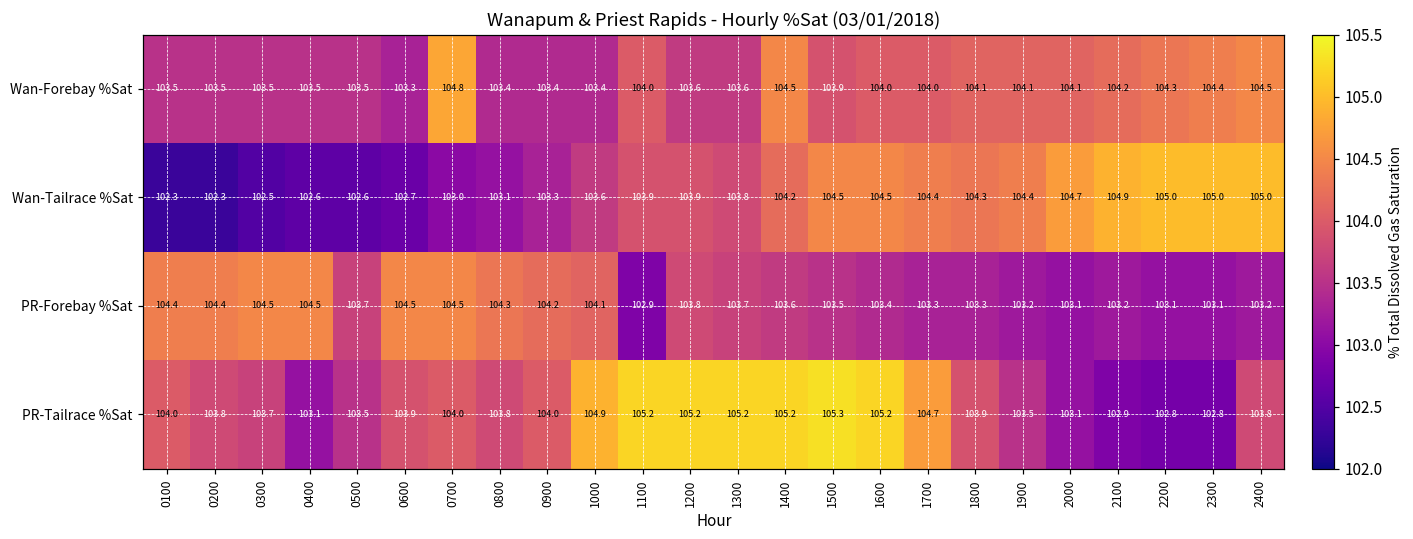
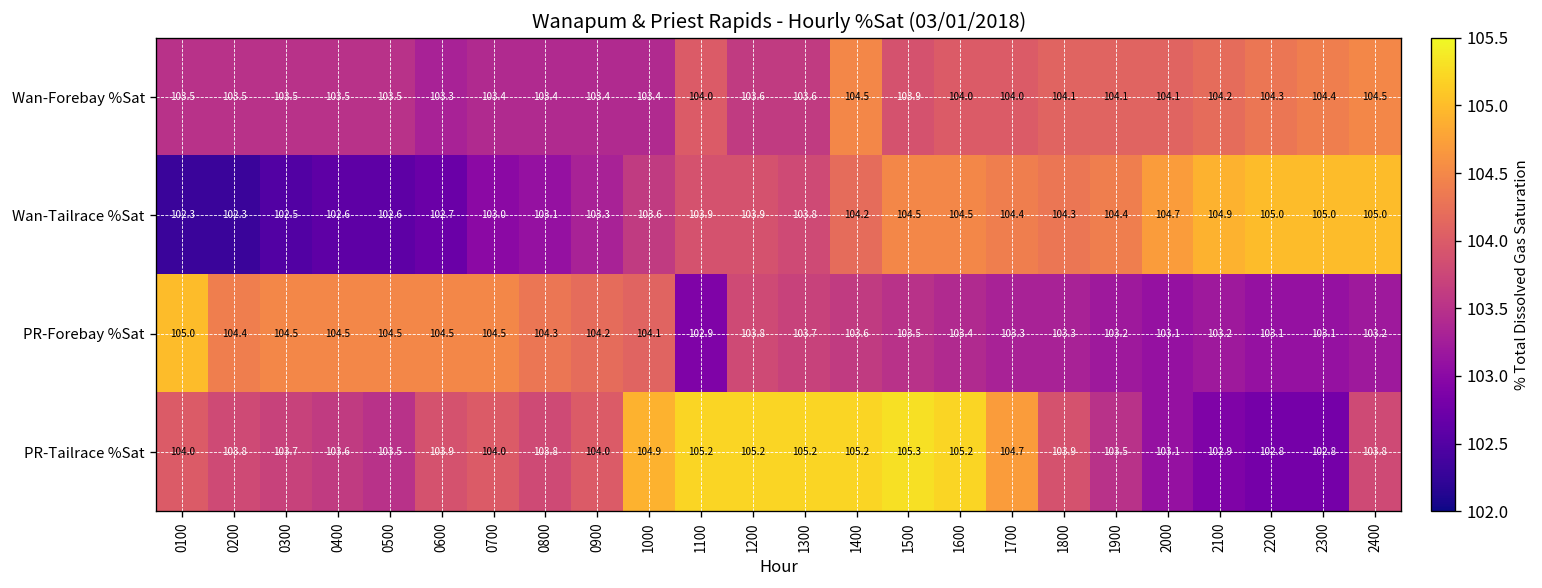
Wan-Forebay %Sat, 0700: 104.8 -> 103.4
PR-Forebay %Sat, 0100: 104.4 -> 105.0
PR-Forebay %Sat, 0500: 103.7 -> 104.5
PR-Tailrace %Sat, 0400: 103.1 -> 103.6
